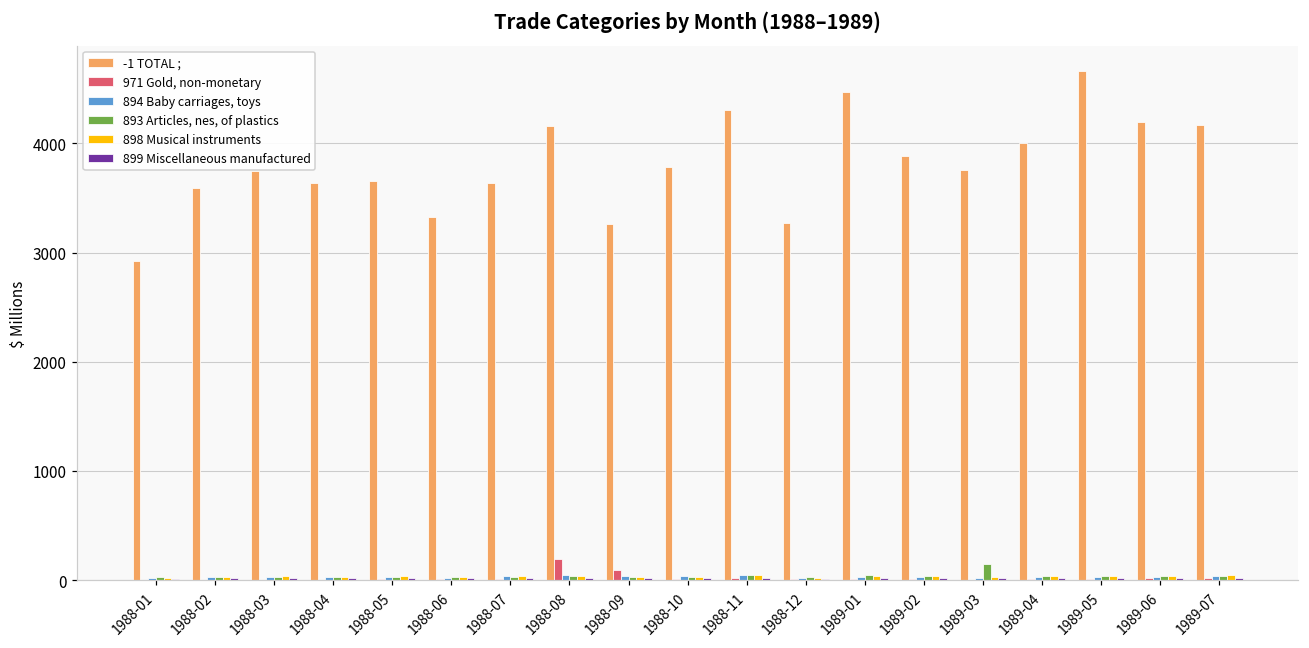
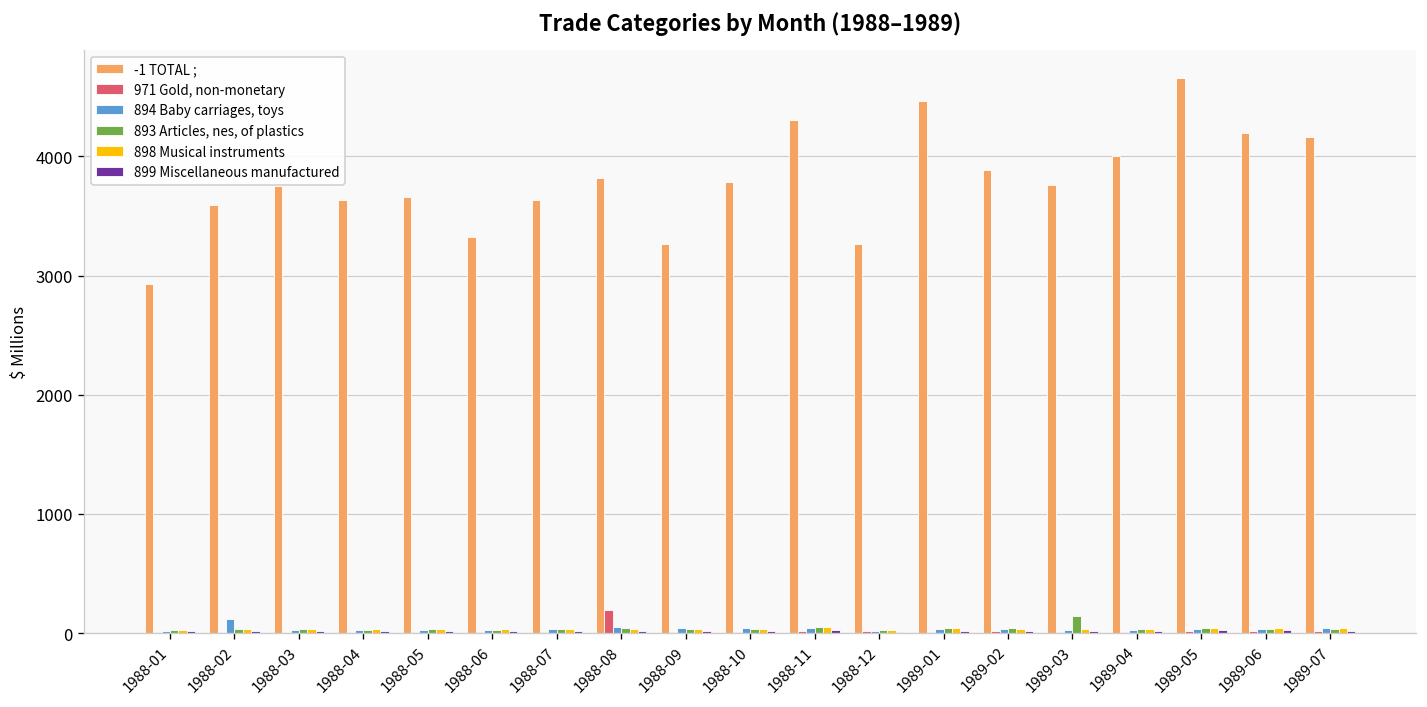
894 Baby carriages, toys, 1988-02: 0 -> 100
-1 TOTAL ;, 1988-08: 4200 -> 3800
971 Gold, non-monetary, 1988-09: 100 -> 0
